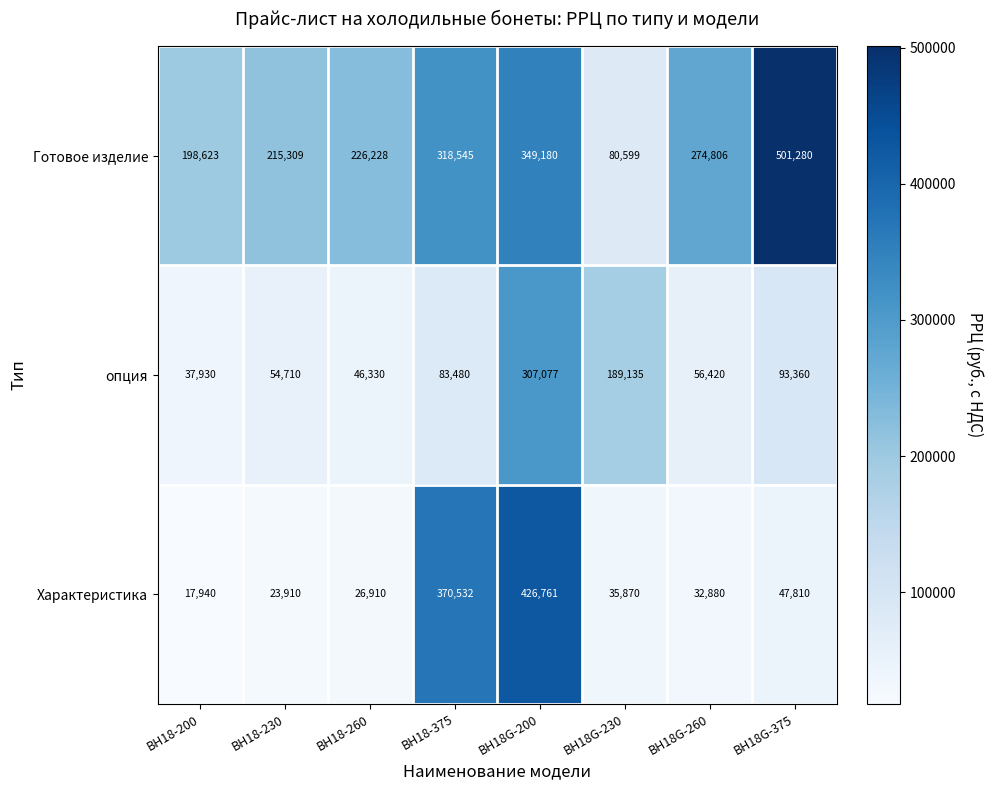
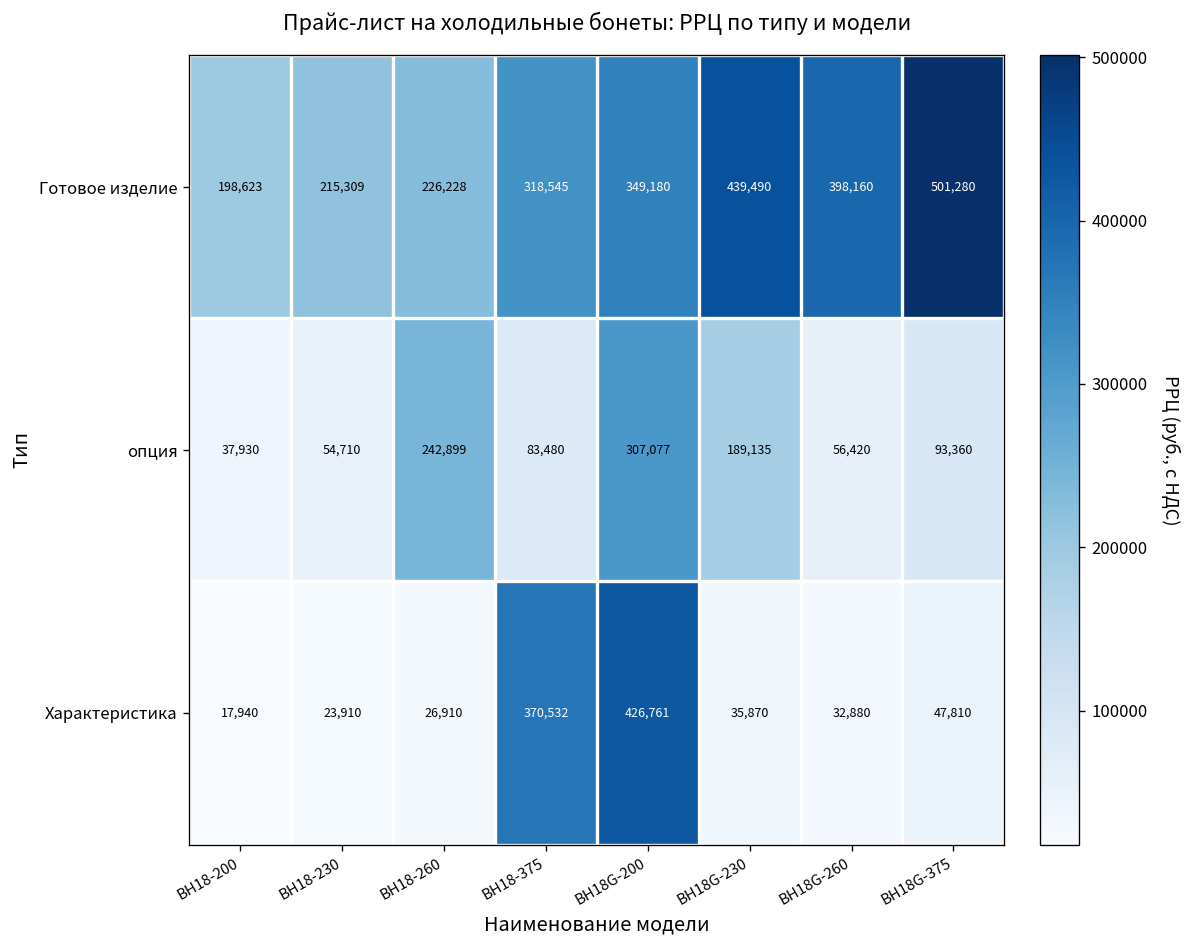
Готовое изделие, ВН18G-230: 80,599 -> 439,490
Готовое изделие, ВН18G-260: 274,806 -> 398,160
опция, ВН18-260: 46,330 -> 242,899
